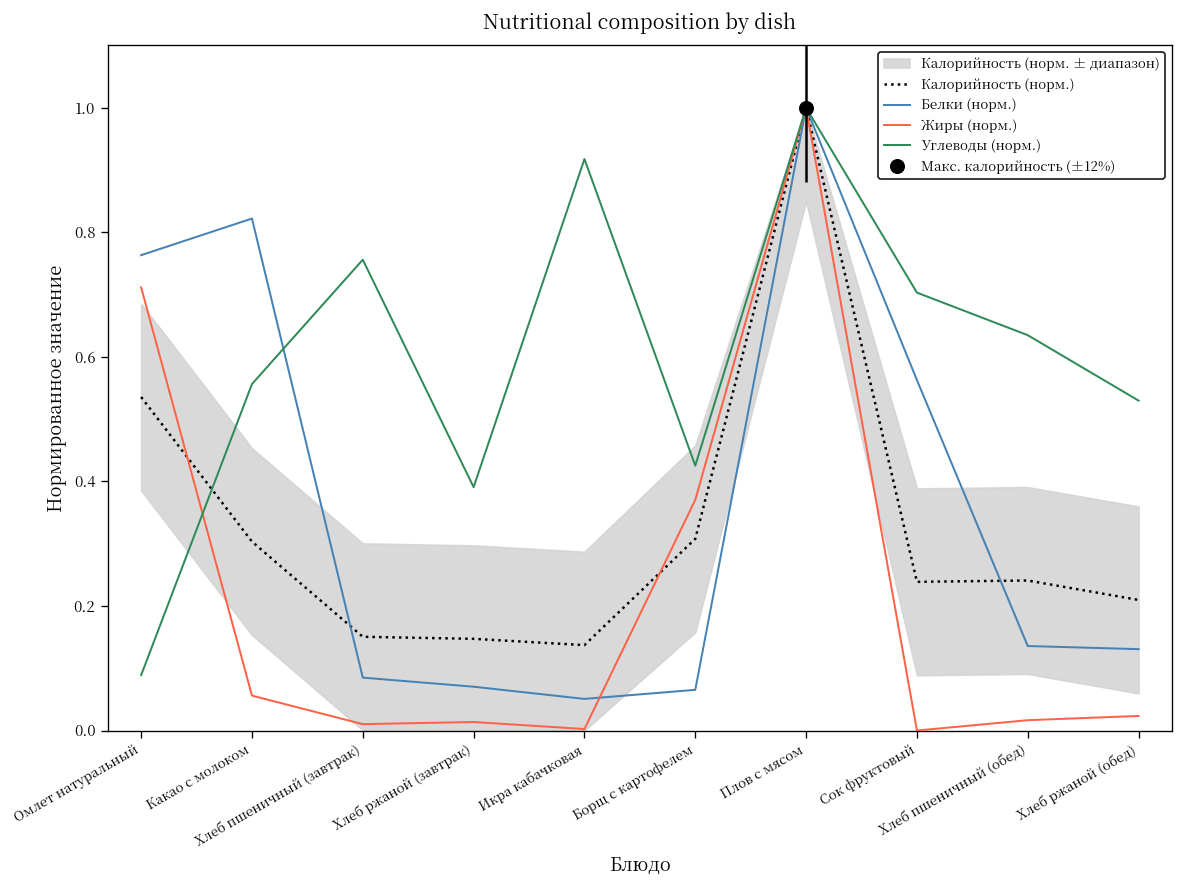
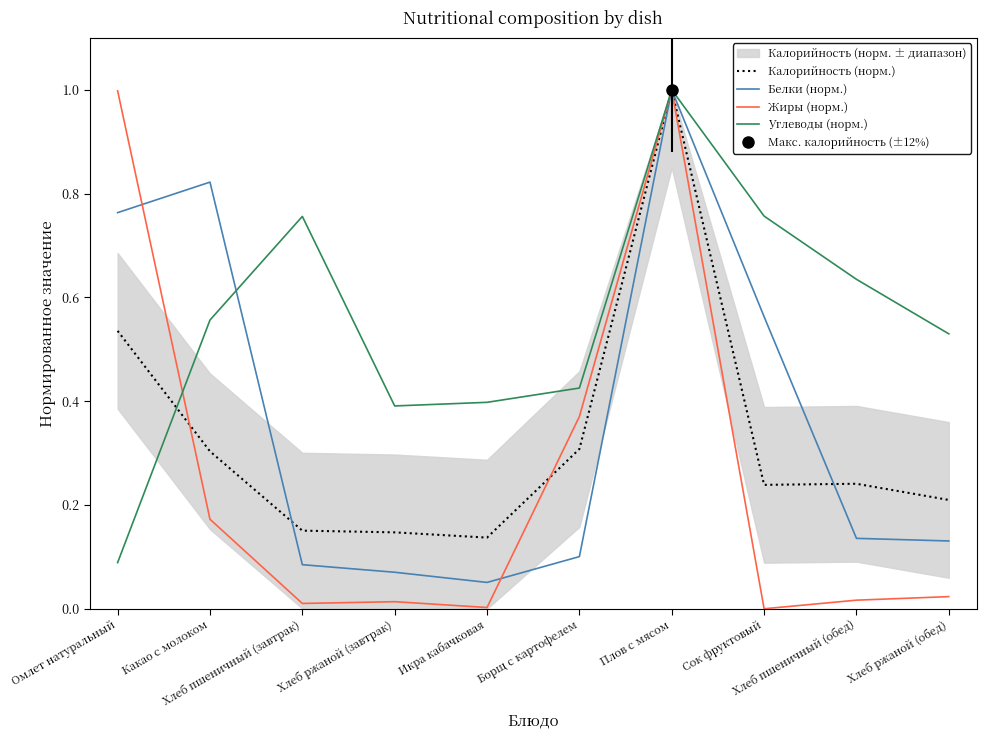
Жиры (норм.), Омлет натуральный: 0.71 -> 1.00
Жиры (норм.), Какао с молоком: 0.06 -> 0.17
Углеводы (норм.), Икра кабачковая: 0.92 -> 0.40
Белки (норм.), Борщ с картофелем: 0.07 -> 0.10
Углеводы (норм.), Сок фруктовый: 0.70 -> 0.76
